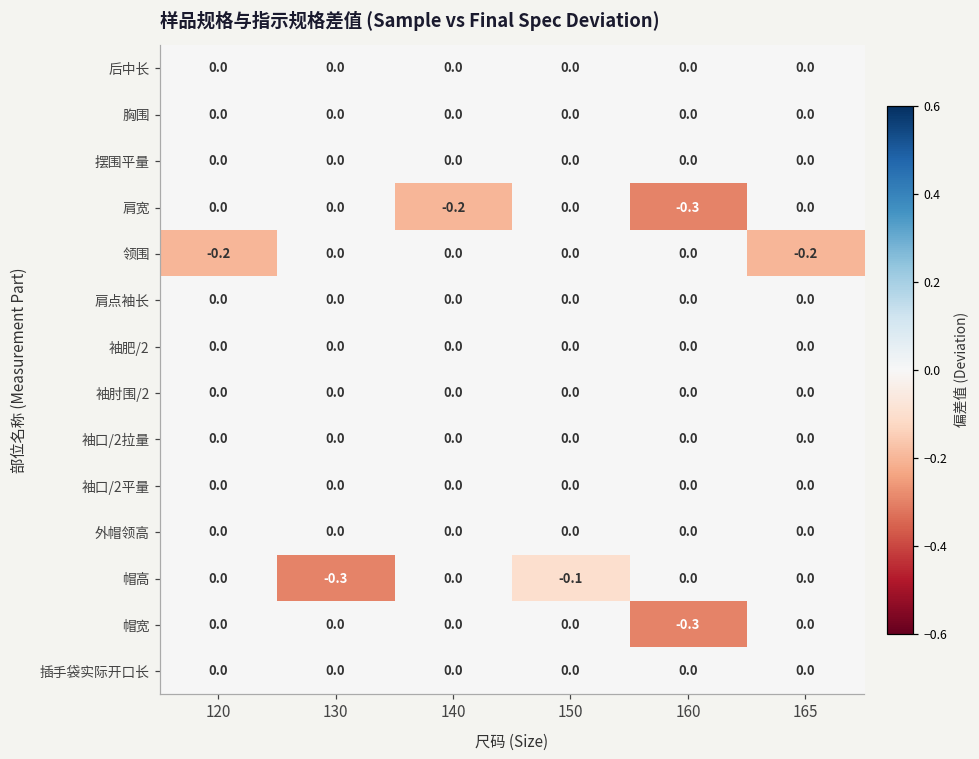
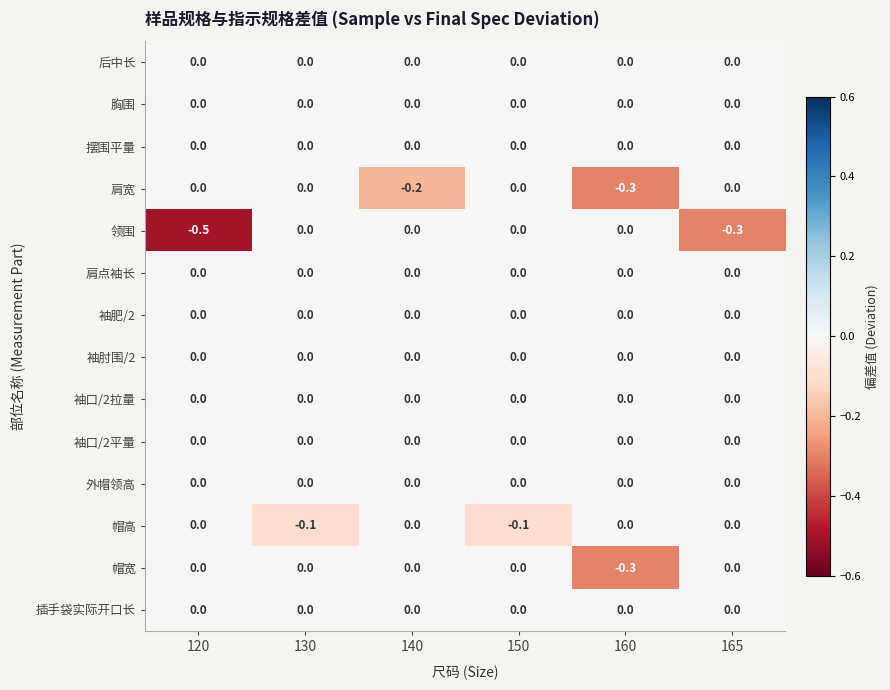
领围, 120: -0.2 -> -0.5
领围, 165: -0.2 -> -0.3
帽高, 130: -0.3 -> -0.1
